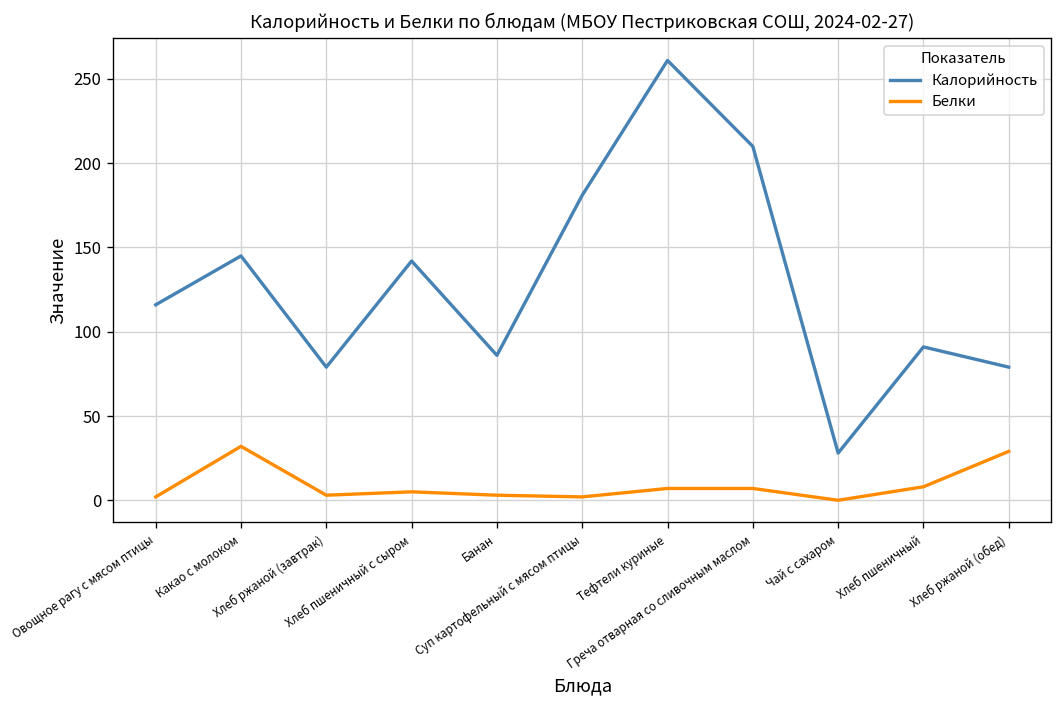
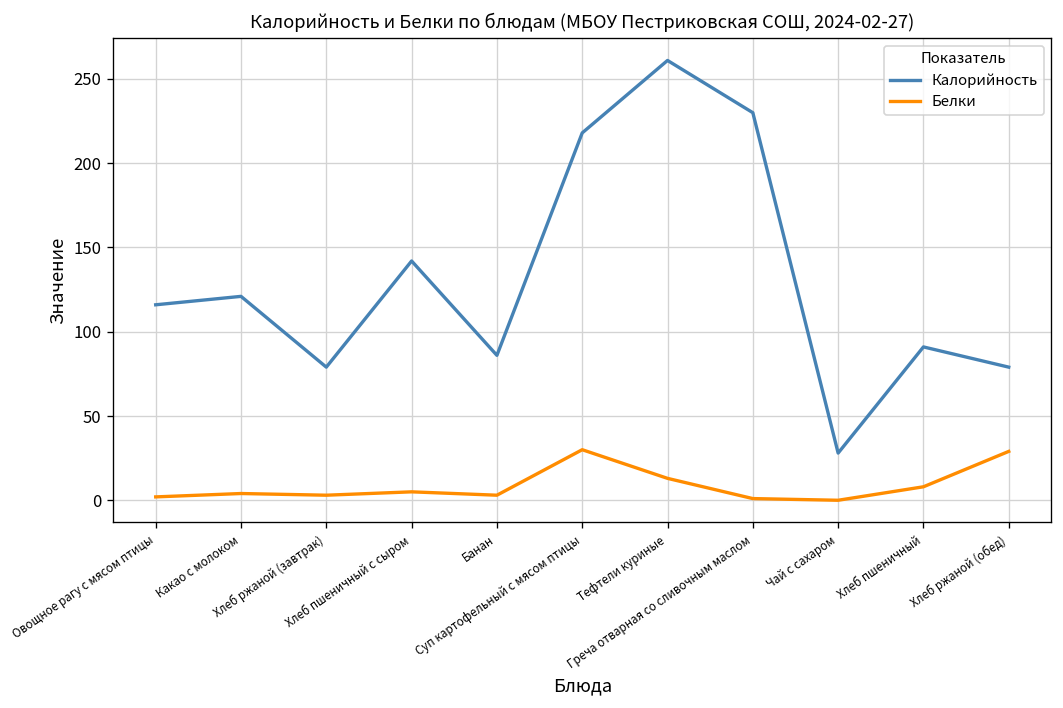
Калорийность, Какао с молоком: 145 -> 121
Белки, Какао с молоком: 32 -> 4
Калорийность, Суп картофельный с мясом птицы: 181 -> 218
Белки, Суп картофельный с мясом птицы: 2 -> 30
Белки, Тефтели куриные: 7 -> 13
Калорийность, Греча отварная со сливочным маслом: 210 -> 230
Белки, Греча отварная со сливочным маслом: 7 -> 1
